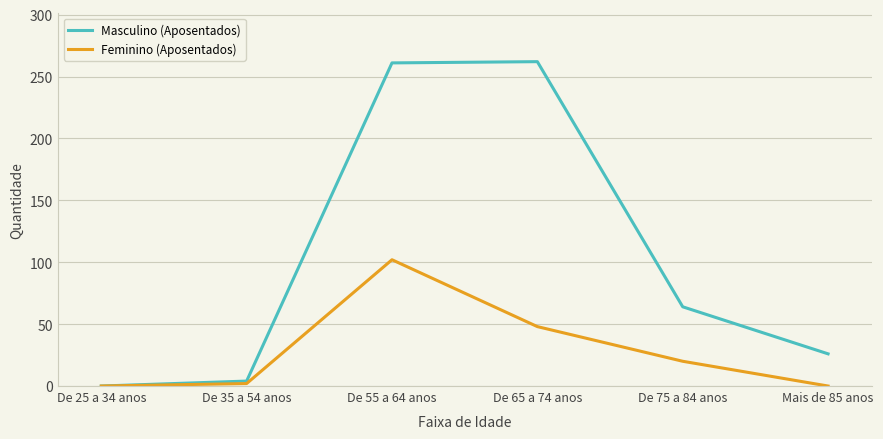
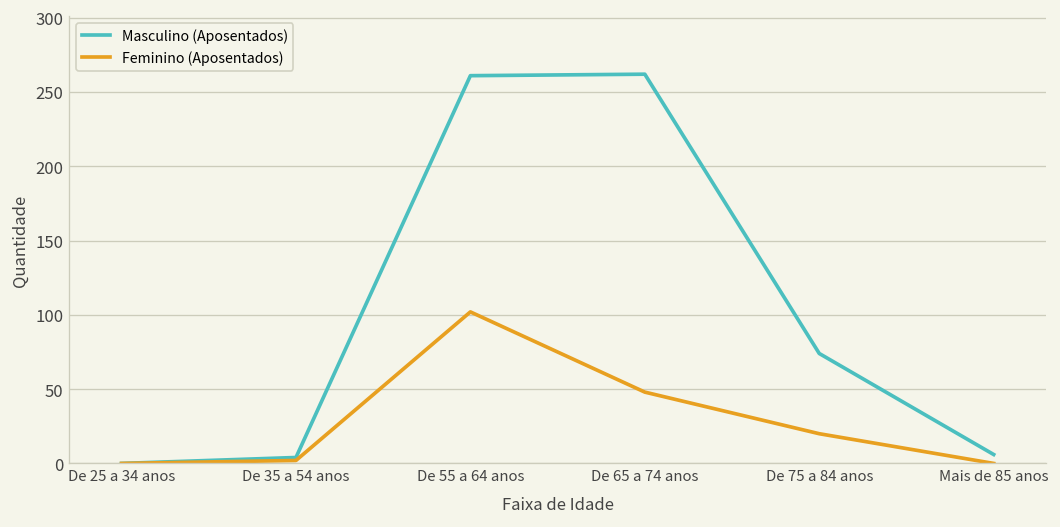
Masculino (Aposentados), De 75 a 84 anos: 64 -> 74
Masculino (Aposentados), Mais de 85 anos: 26 -> 6
